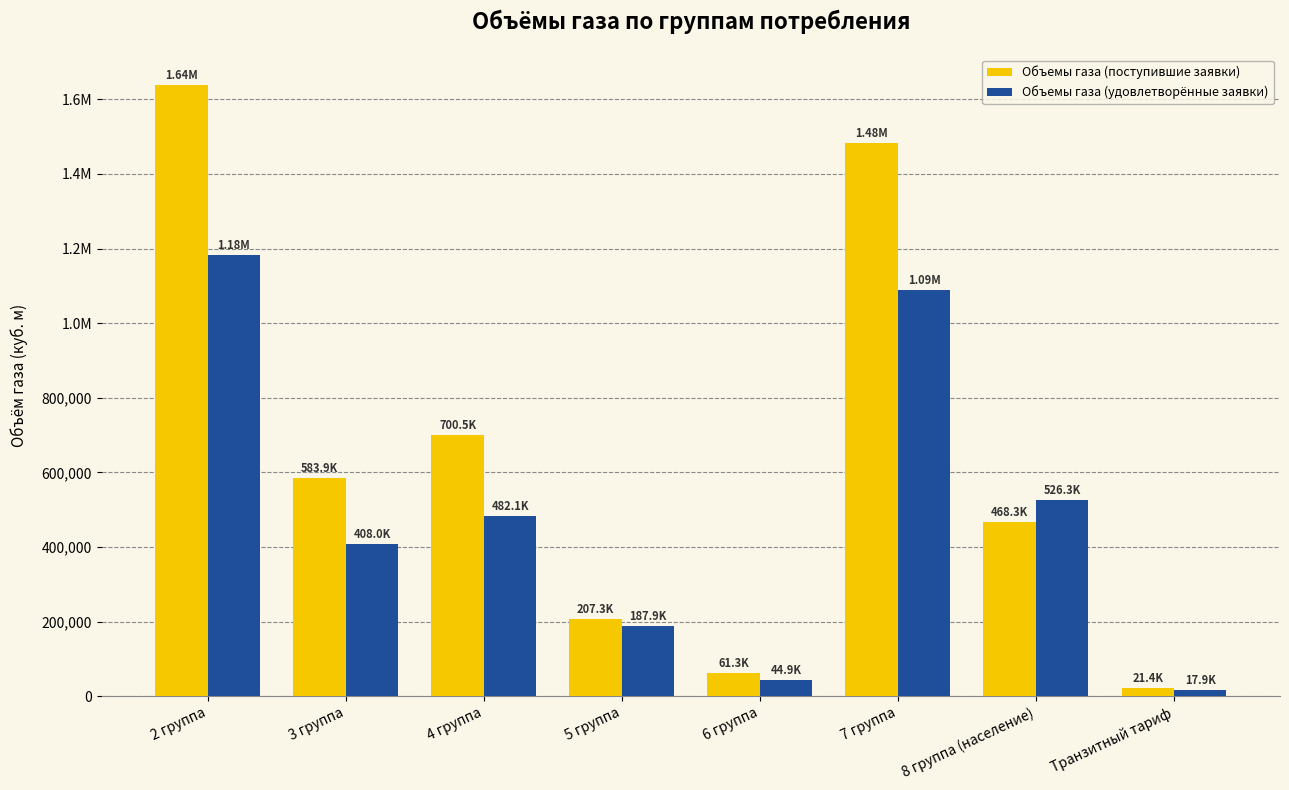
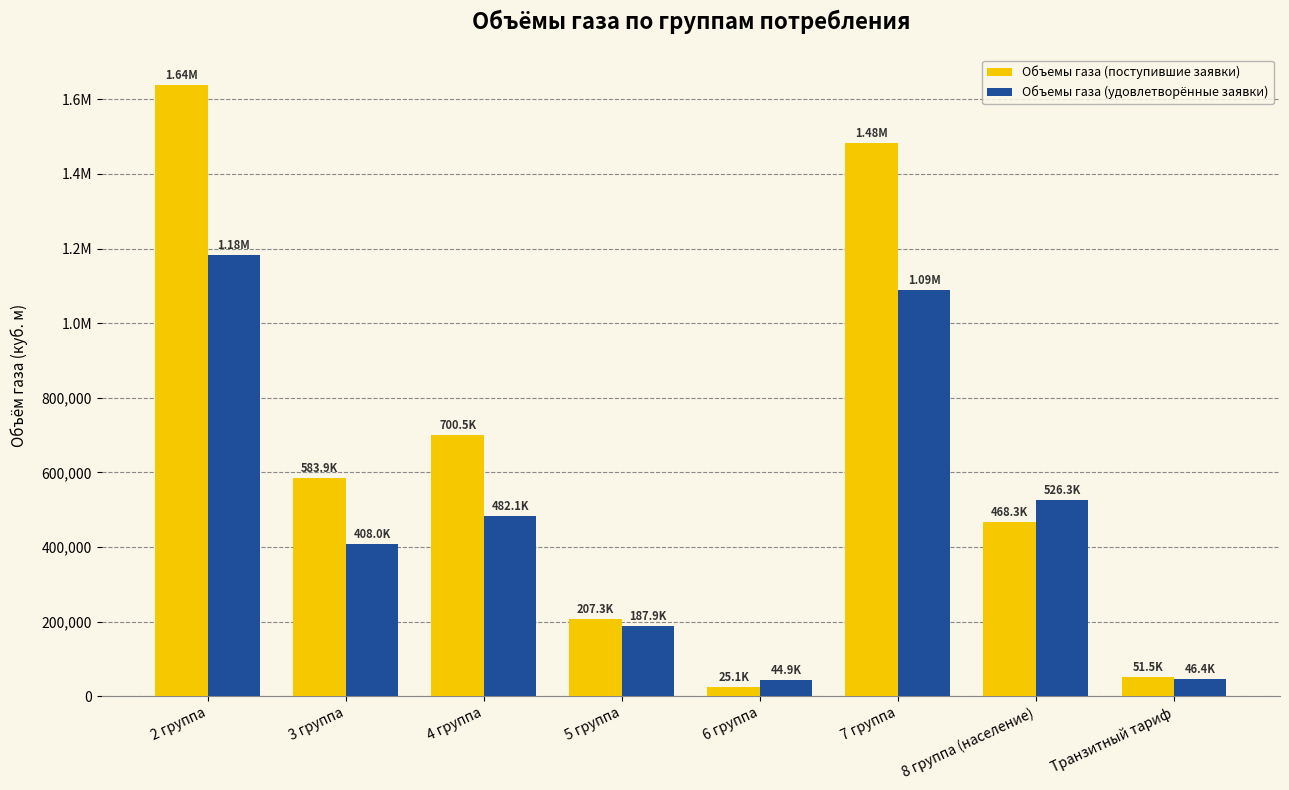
Объемы газа (поступившие заявки), 6 группа: 61.3K -> 25.1K
Объемы газа (поступившие заявки), Транзитный тариф: 21.4K -> 51.5K
Объемы газа (удовлетворённые заявки), Транзитный тариф: 17.9K -> 46.4K
